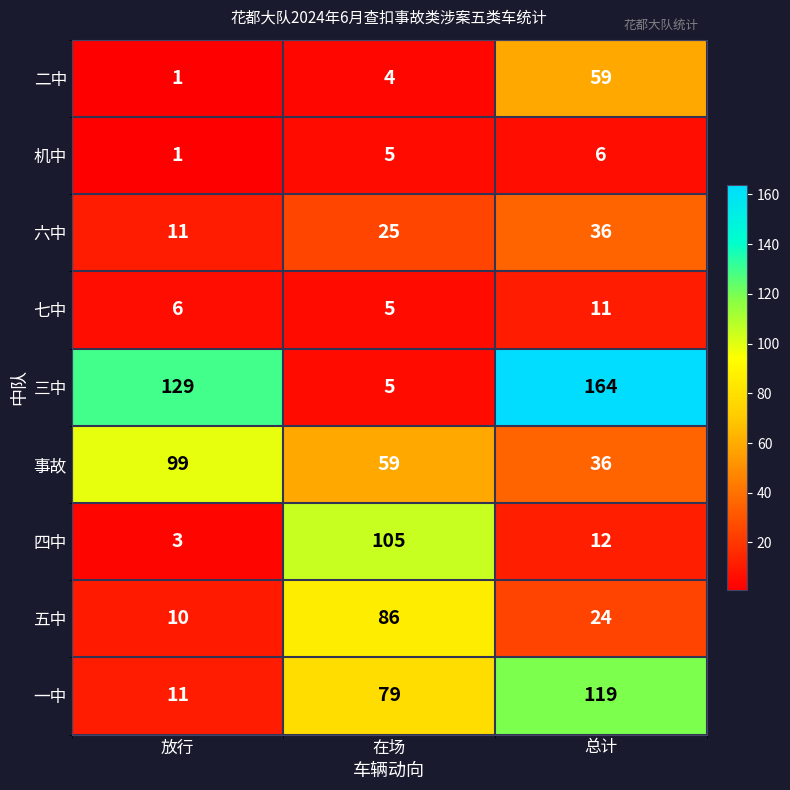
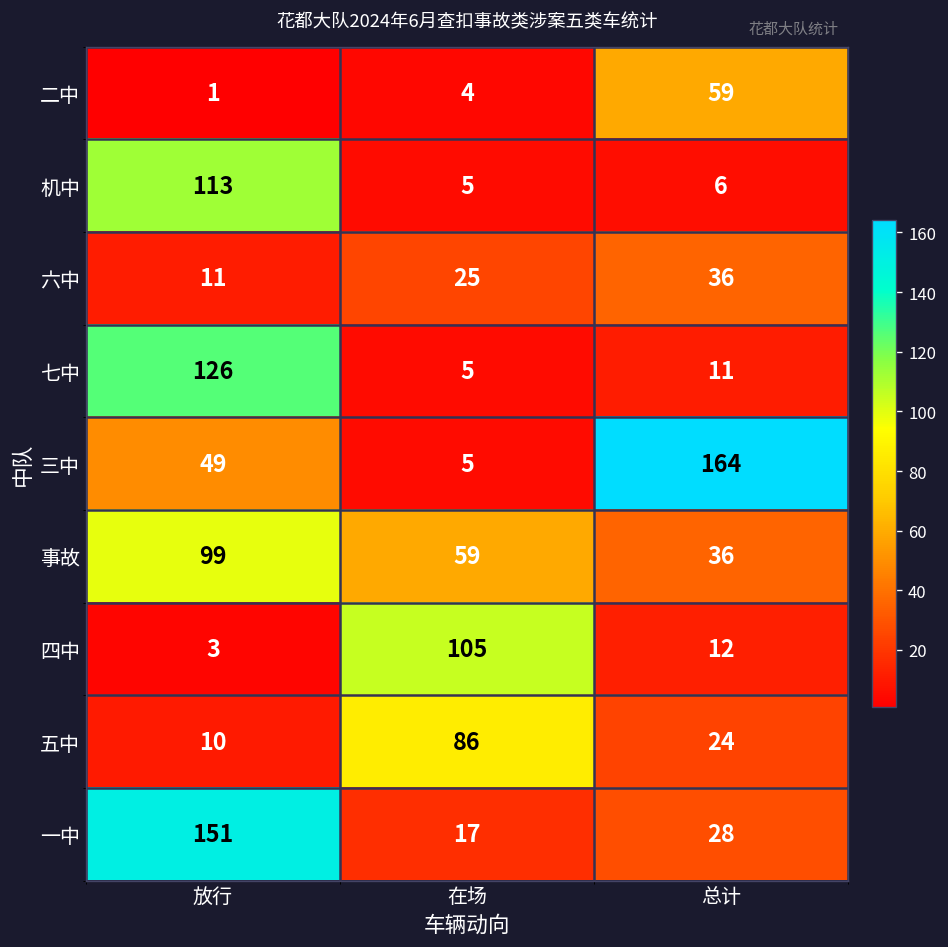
机中, 放行: 1 -> 113
七中, 放行: 6 -> 126
三中, 放行: 129 -> 49
一中, 放行: 11 -> 151
一中, 在场: 79 -> 17
一中, 总计: 119 -> 28
